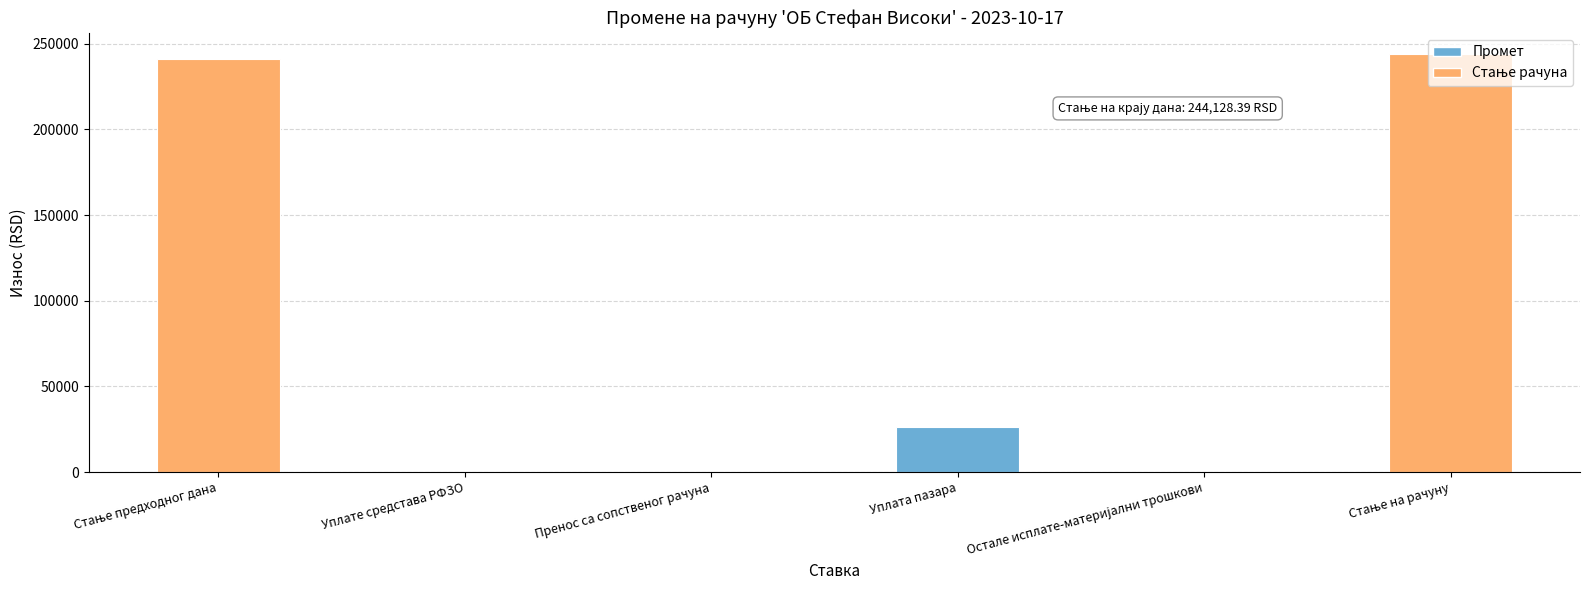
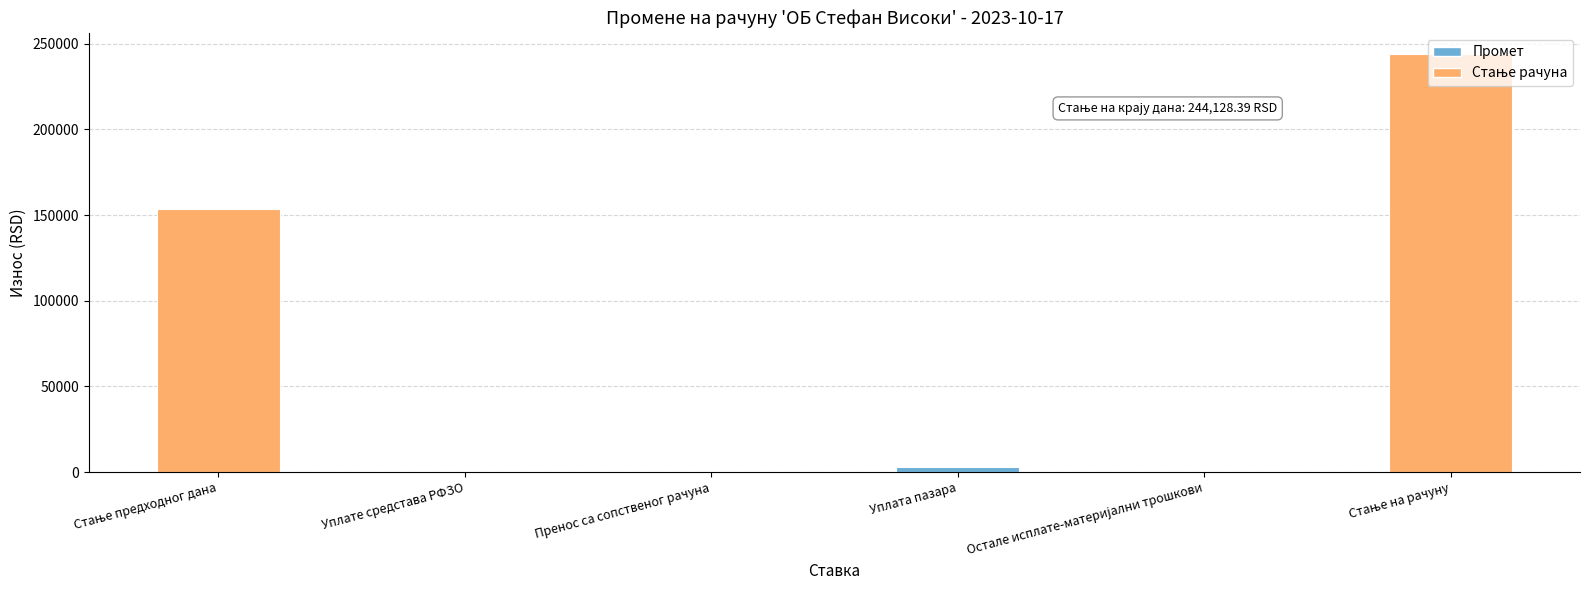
Стање предходног дана: 241000 -> 153000
Уплата пазара: 26000 -> 3000
